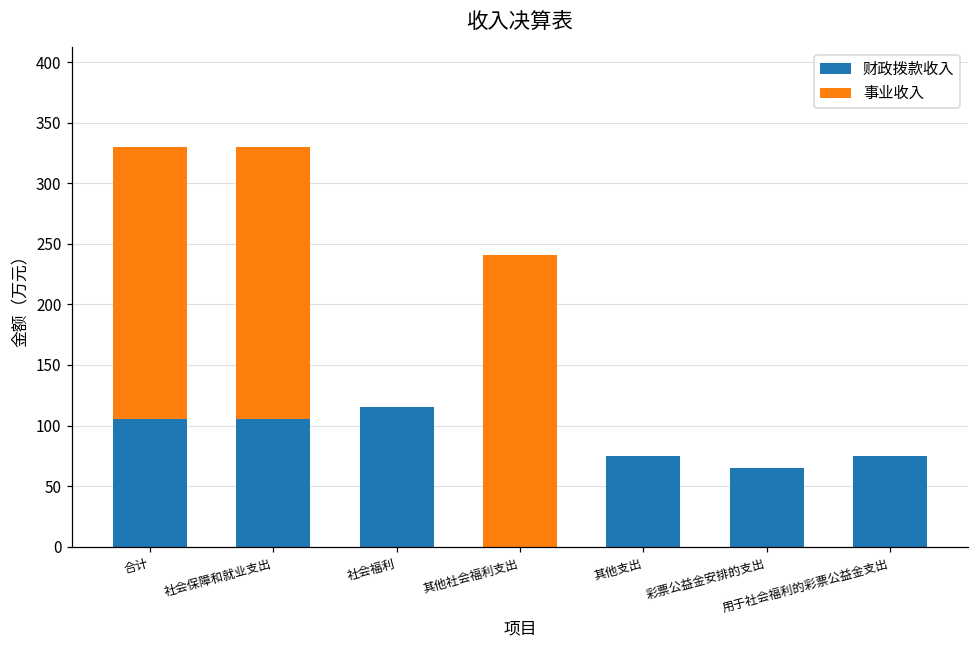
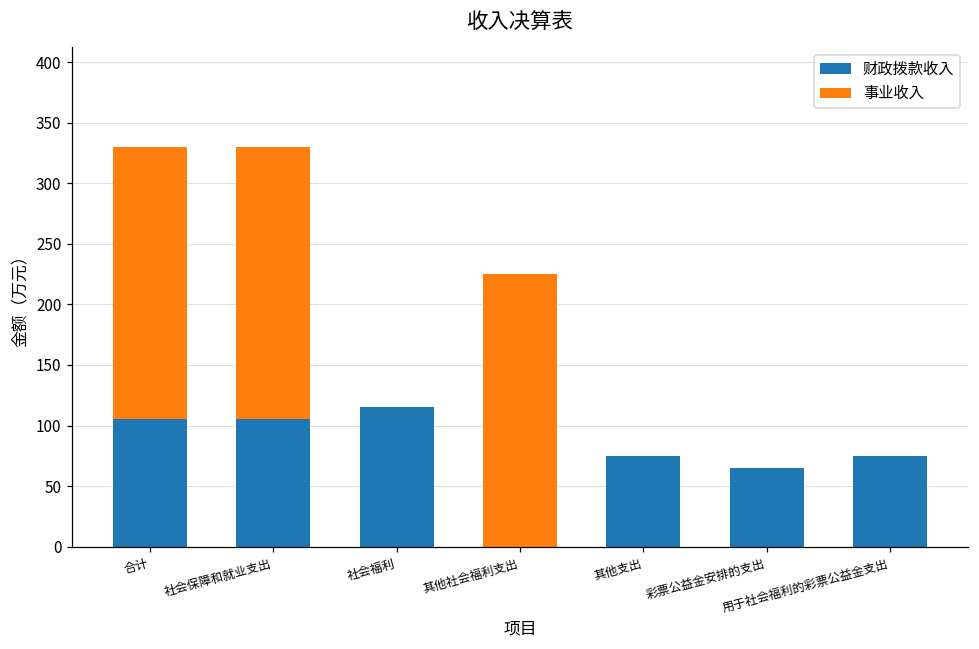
事业收入, 其他社会福利支出: 241 -> 225
